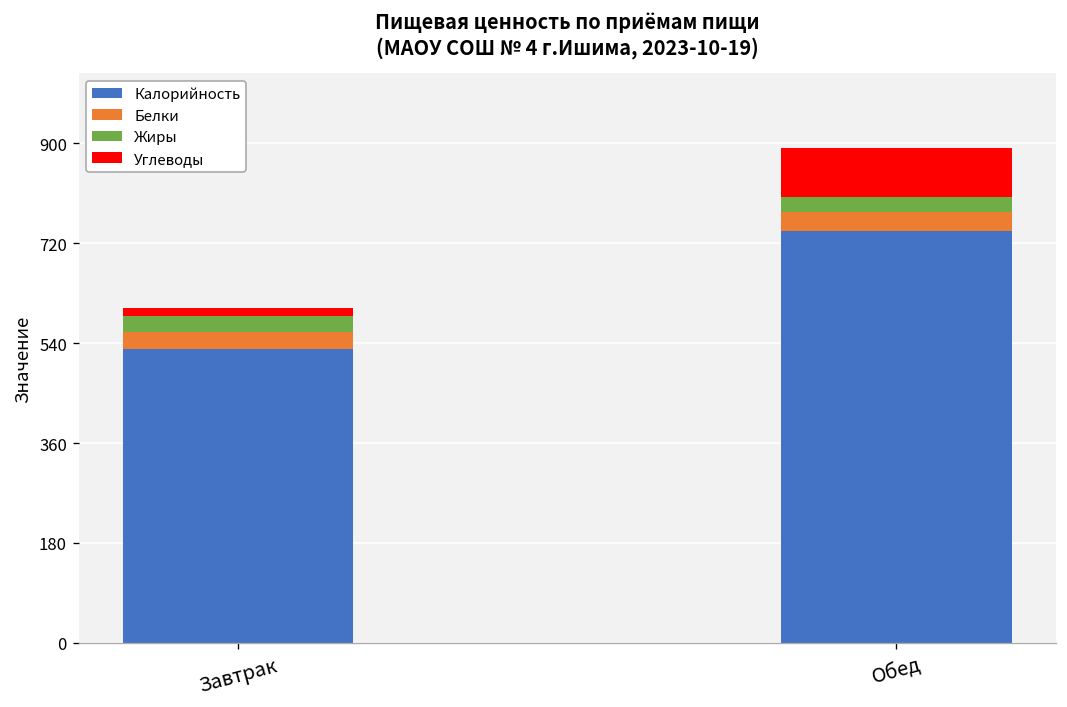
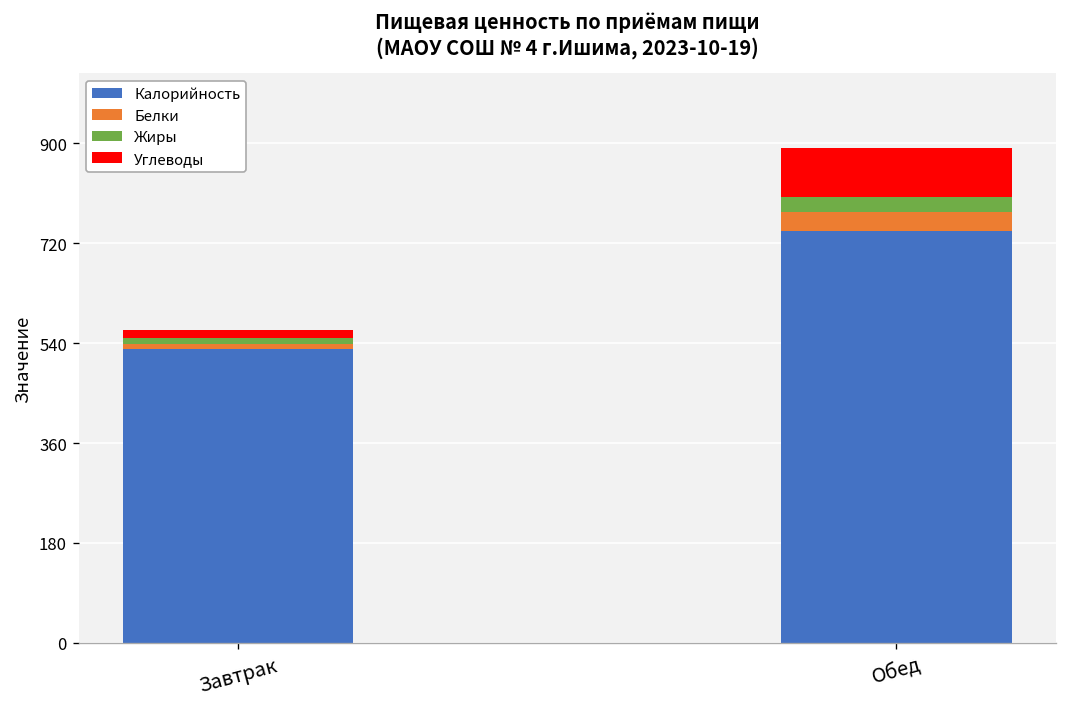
Белки, Завтрак: 30 -> 10
Жиры, Завтрак: 30 -> 10
